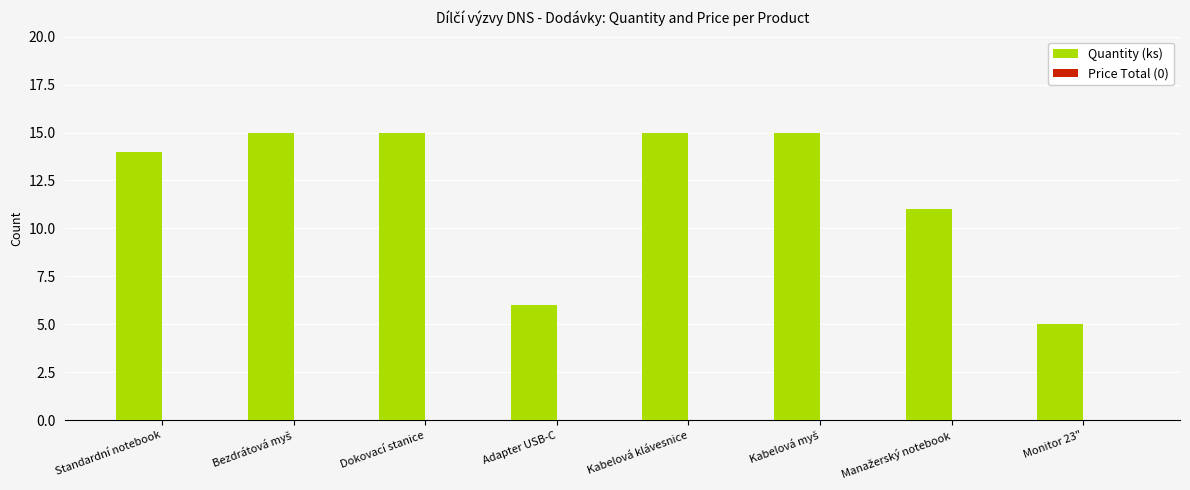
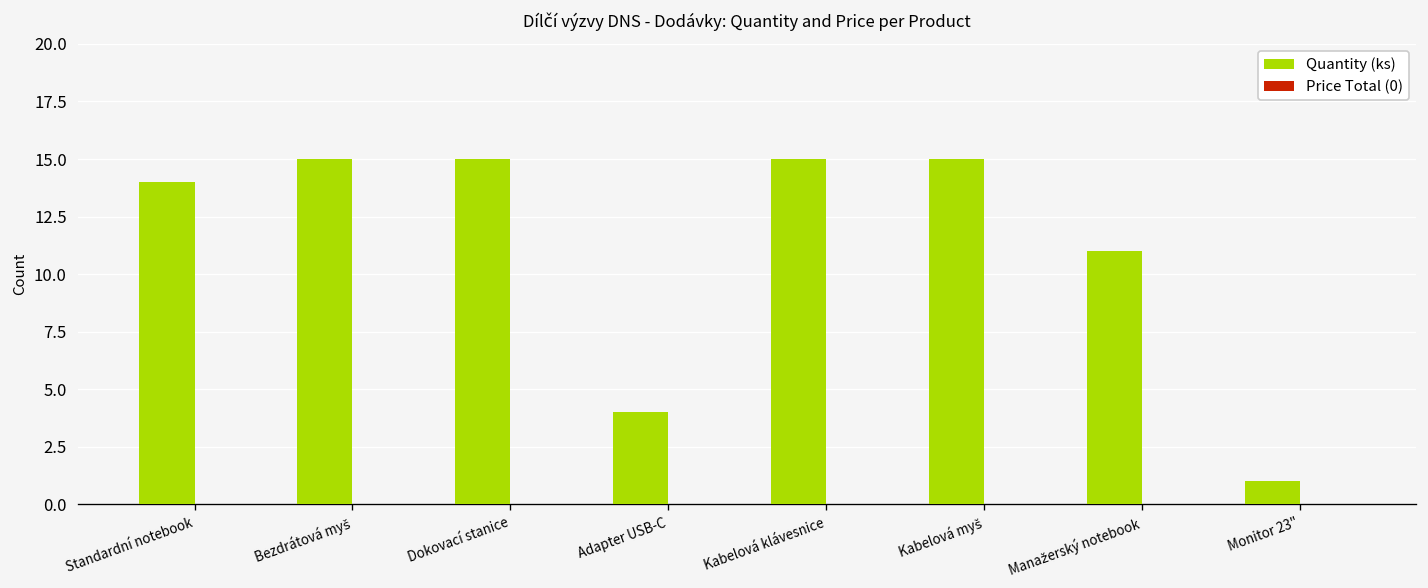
Quantity (ks), Adapter USB-C: 6 -> 4
Quantity (ks), Monitor 23": 5 -> 1
